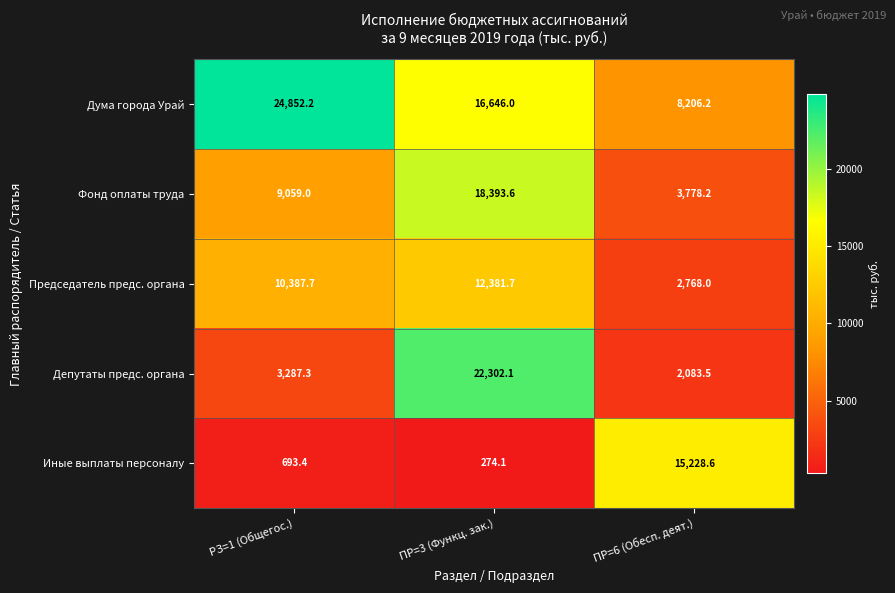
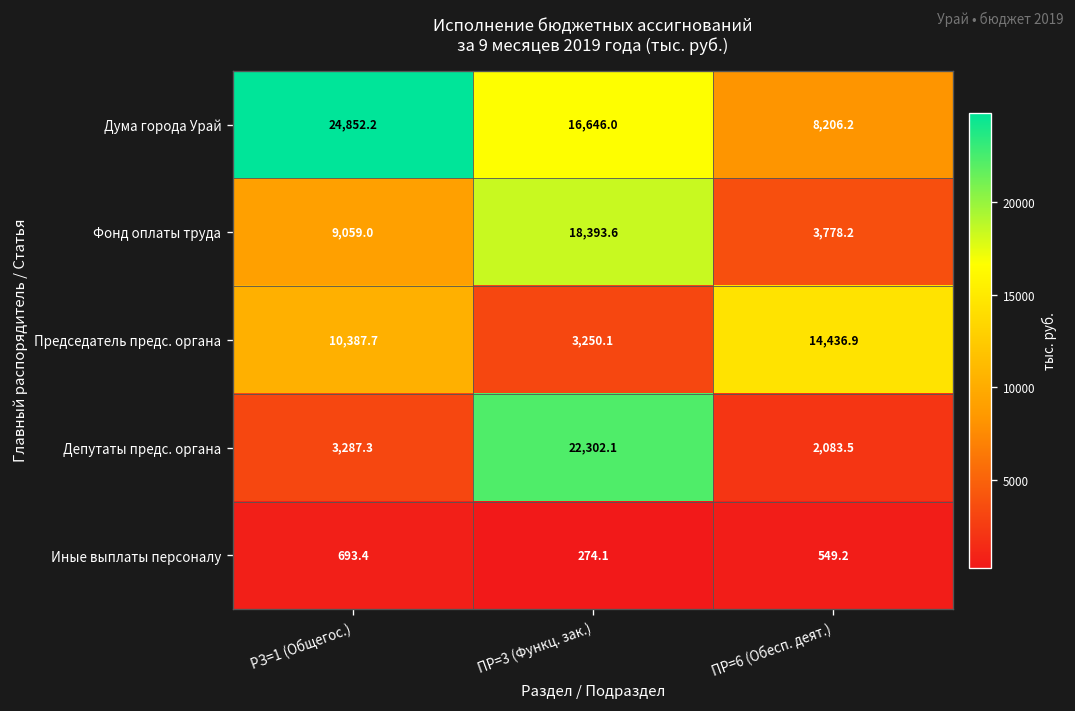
Председатель предс. органа, ПР=3 (Функц. зак.): 12,381.7 -> 3,250.1
Председатель предс. органа, ПР=6 (Обесп. деят.): 2,768.0 -> 14,436.9
Иные выплаты персоналу, ПР=6 (Обесп. деят.): 15,228.6 -> 549.2
